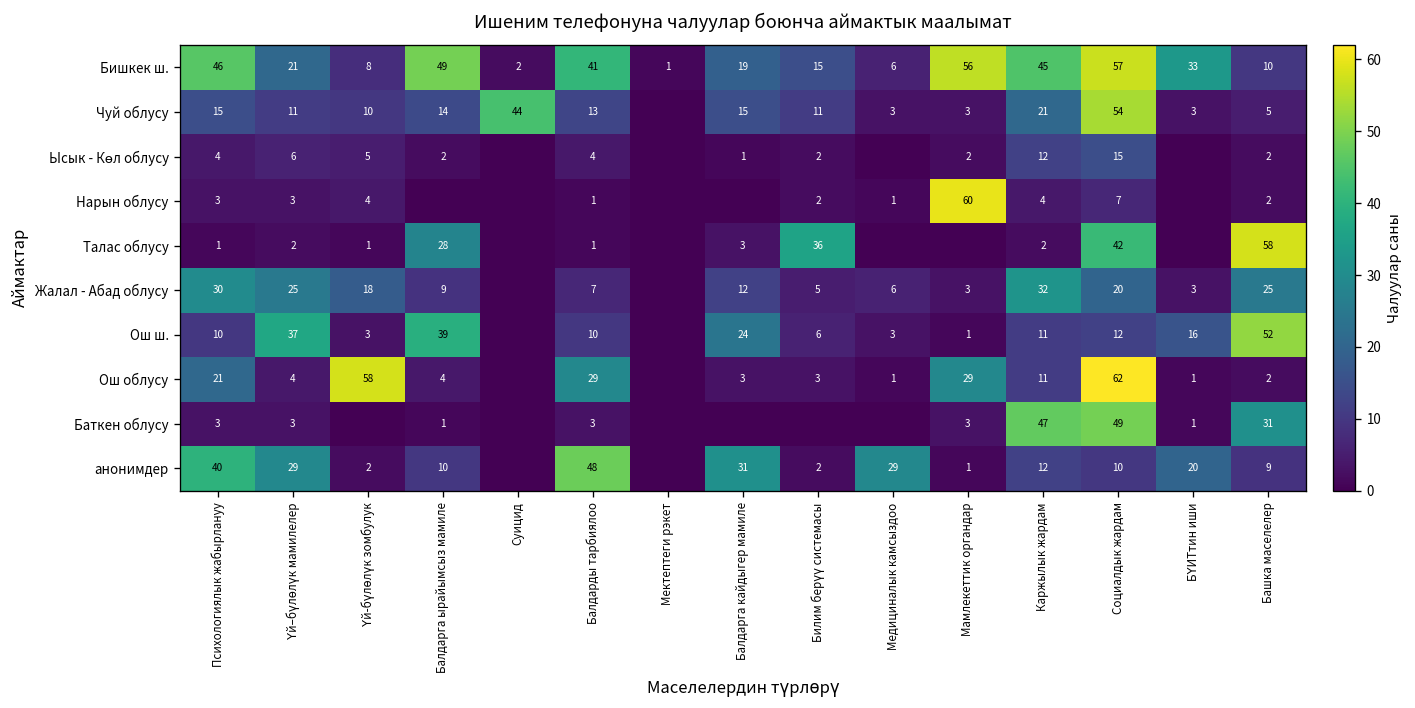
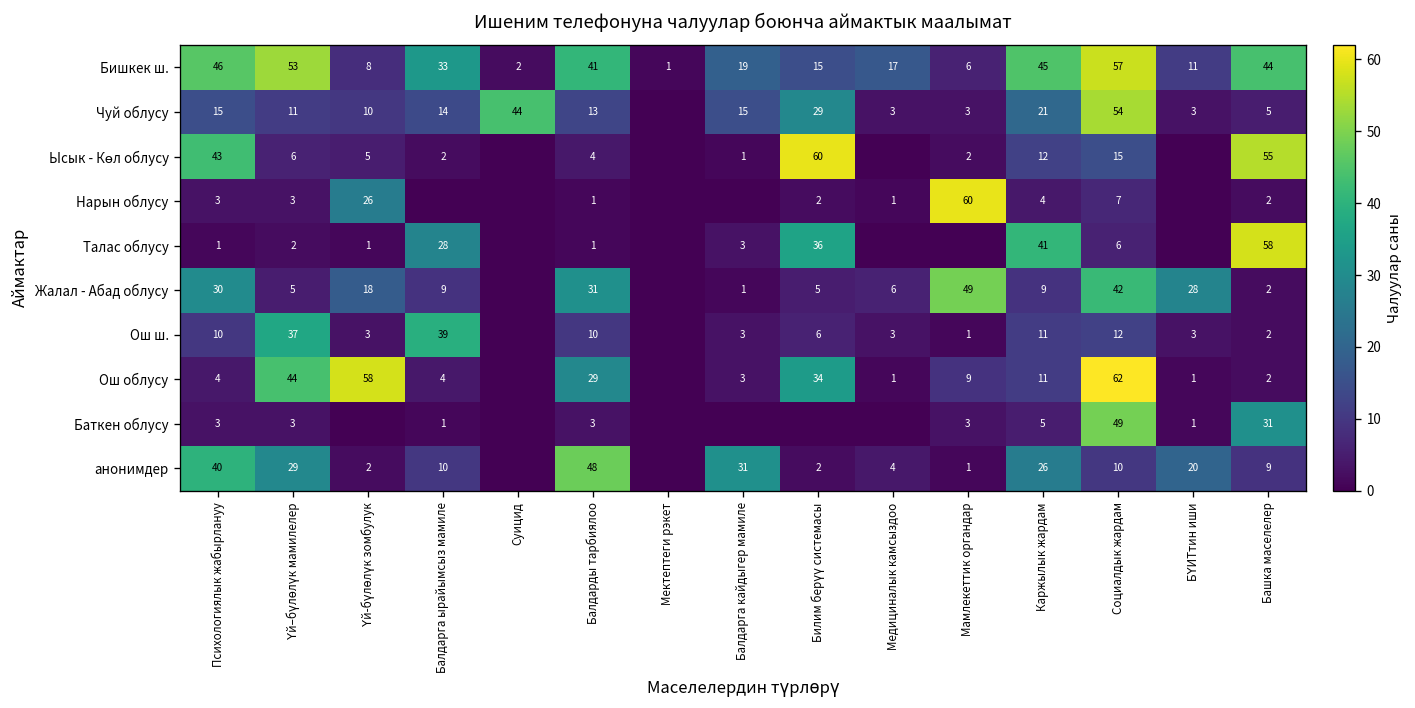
Бишкек ш., Үй–бүлөлүк мамилелер: 21 -> 53
Бишкек ш., Балдарга ырайымсыз мамиле: 49 -> 33
Бишкек ш., Медициналык камсыздоо: 6 -> 17
Бишкек ш., Мамлекеттик органдар: 56 -> 6
Бишкек ш., БҮИТтин иши: 33 -> 11
Бишкек ш., Башка маселелер: 10 -> 44
Чуй облусу, Билим берүү системасы: 11 -> 29
Ысык - Көл облусу, Психологиялык жабырлануу: 4 -> 43
Ысык - Көл облусу, Билим берүү системасы: 2 -> 60
Ысык - Көл облусу, Башка маселелер: 2 -> 55
Нарын облусу, Үй-бүлөлүк зомбулук: 4 -> 26
Талас облусу, Каржылык жардам: 2 -> 41
Талас облусу, Социалдык жардам: 42 -> 6
Жалал - Абад облусу, Үй–бүлөлүк мамилелер: 25 -> 5
Жалал - Абад облусу, Балдарды тарбиялоо: 7 -> 31
Жалал - Абад облусу, Балдарга кайдыгер мамиле: 12 -> 1
Жалал - Абад облусу, Мамлекеттик органдар: 3 -> 49
Жалал - Абад облусу, Каржылык жардам: 32 -> 9
Жалал - Абад облусу, Социалдык жардам: 20 -> 42
Жалал - Абад облусу, БҮИТтин иши: 3 -> 28
Жалал - Абад облусу, Башка маселелер: 25 -> 2
Ош ш., Балдарга кайдыгер мамиле: 24 -> 3
Ош ш., БҮИТтин иши: 16 -> 3
Ош ш., Башка маселелер: 52 -> 2
Ош облусу, Психологиялык жабырлануу: 21 -> 4
Ош облусу, Үй–бүлөлүк мамилелер: 4 -> 44
Ош облусу, Билим берүү системасы: 3 -> 34
Ош облусу, Мамлекеттик органдар: 29 -> 9
Баткен облусу, Каржылык жардам: 47 -> 5
анонимдер, Медициналык камсыздоо: 29 -> 4
анонимдер, Каржылык жардам: 12 -> 26
